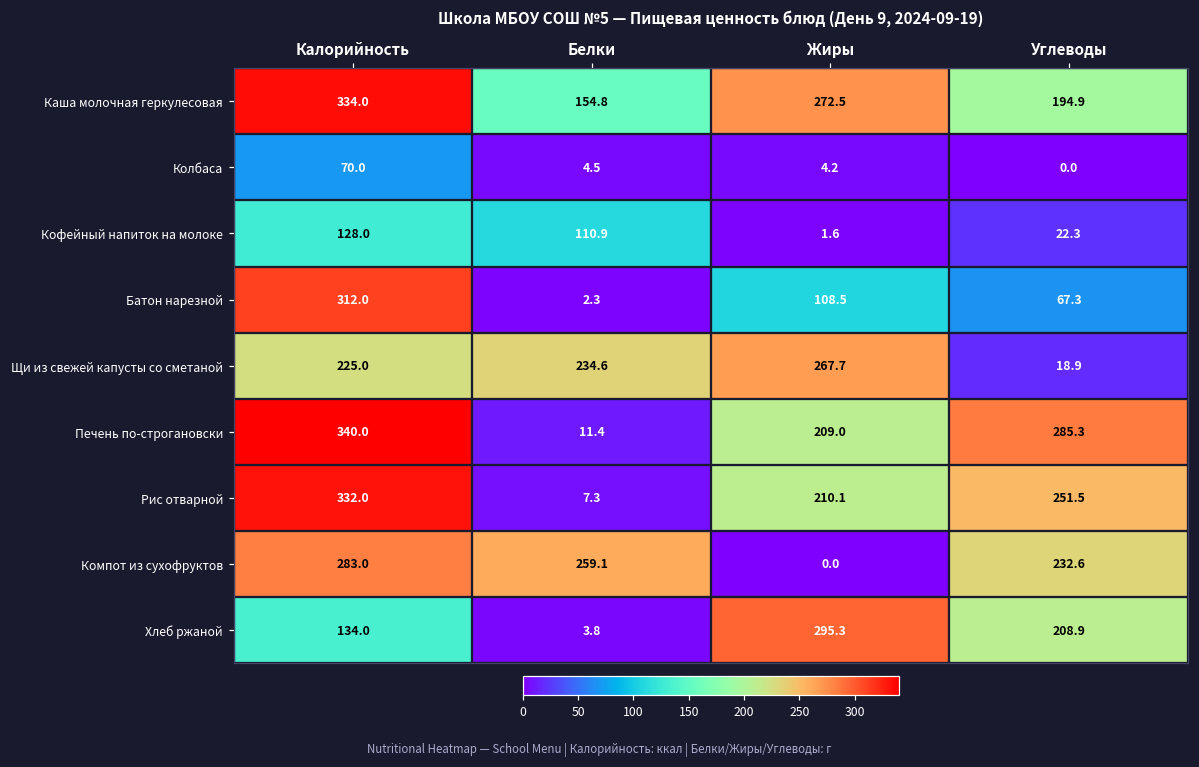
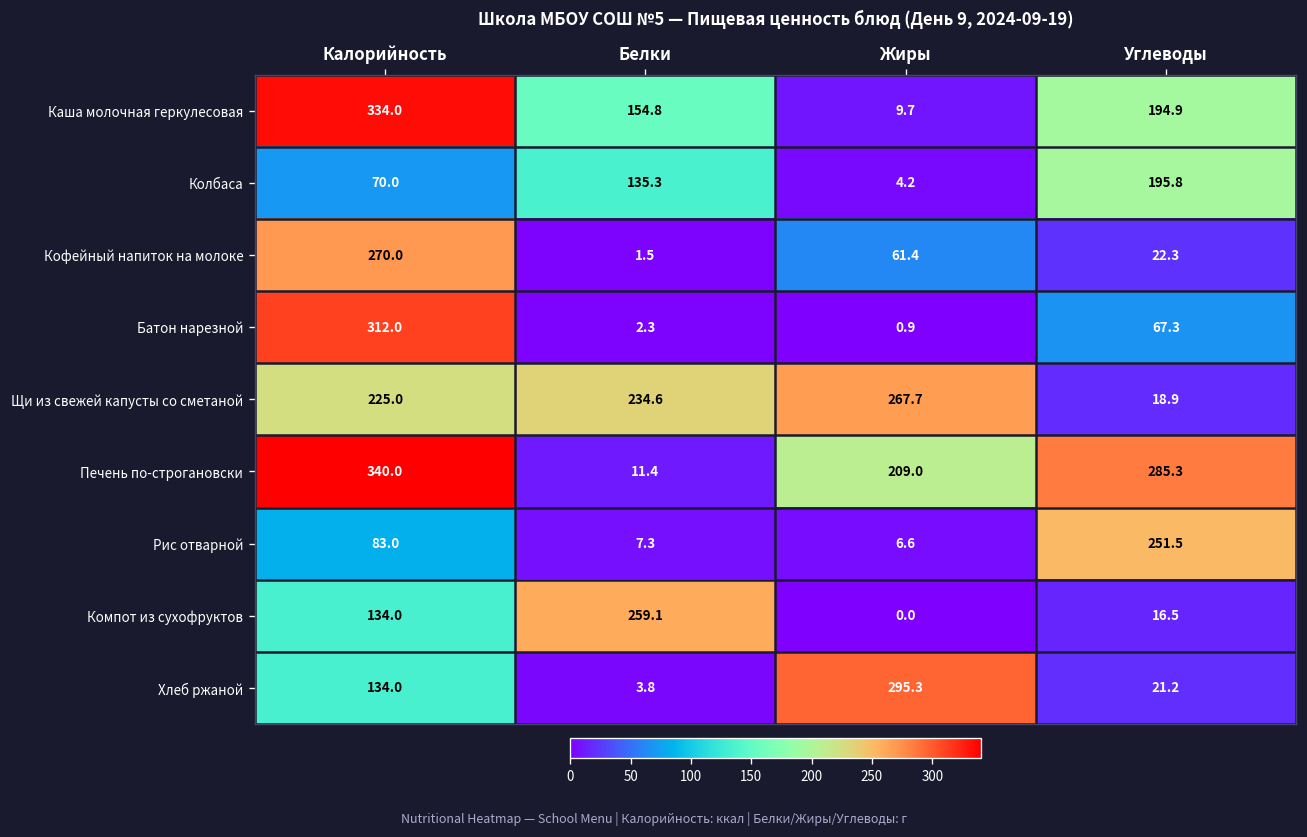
Каша молочная геркулесовая, Жиры: 272.5 -> 9.7
Колбаса, Белки: 4.5 -> 135.3
Колбаса, Углеводы: 0.0 -> 195.8
Кофейный напиток на молоке, Калорийность: 128.0 -> 270.0
Кофейный напиток на молоке, Белки: 110.9 -> 1.5
Кофейный напиток на молоке, Жиры: 1.6 -> 61.4
Батон нарезной, Жиры: 108.5 -> 0.9
Рис отварной, Калорийность: 332.0 -> 83.0
Рис отварной, Жиры: 210.1 -> 6.6
Компот из сухофруктов, Калорийность: 283.0 -> 134.0
Компот из сухофруктов, Углеводы: 232.6 -> 16.5
Хлеб ржаной, Углеводы: 208.9 -> 21.2
